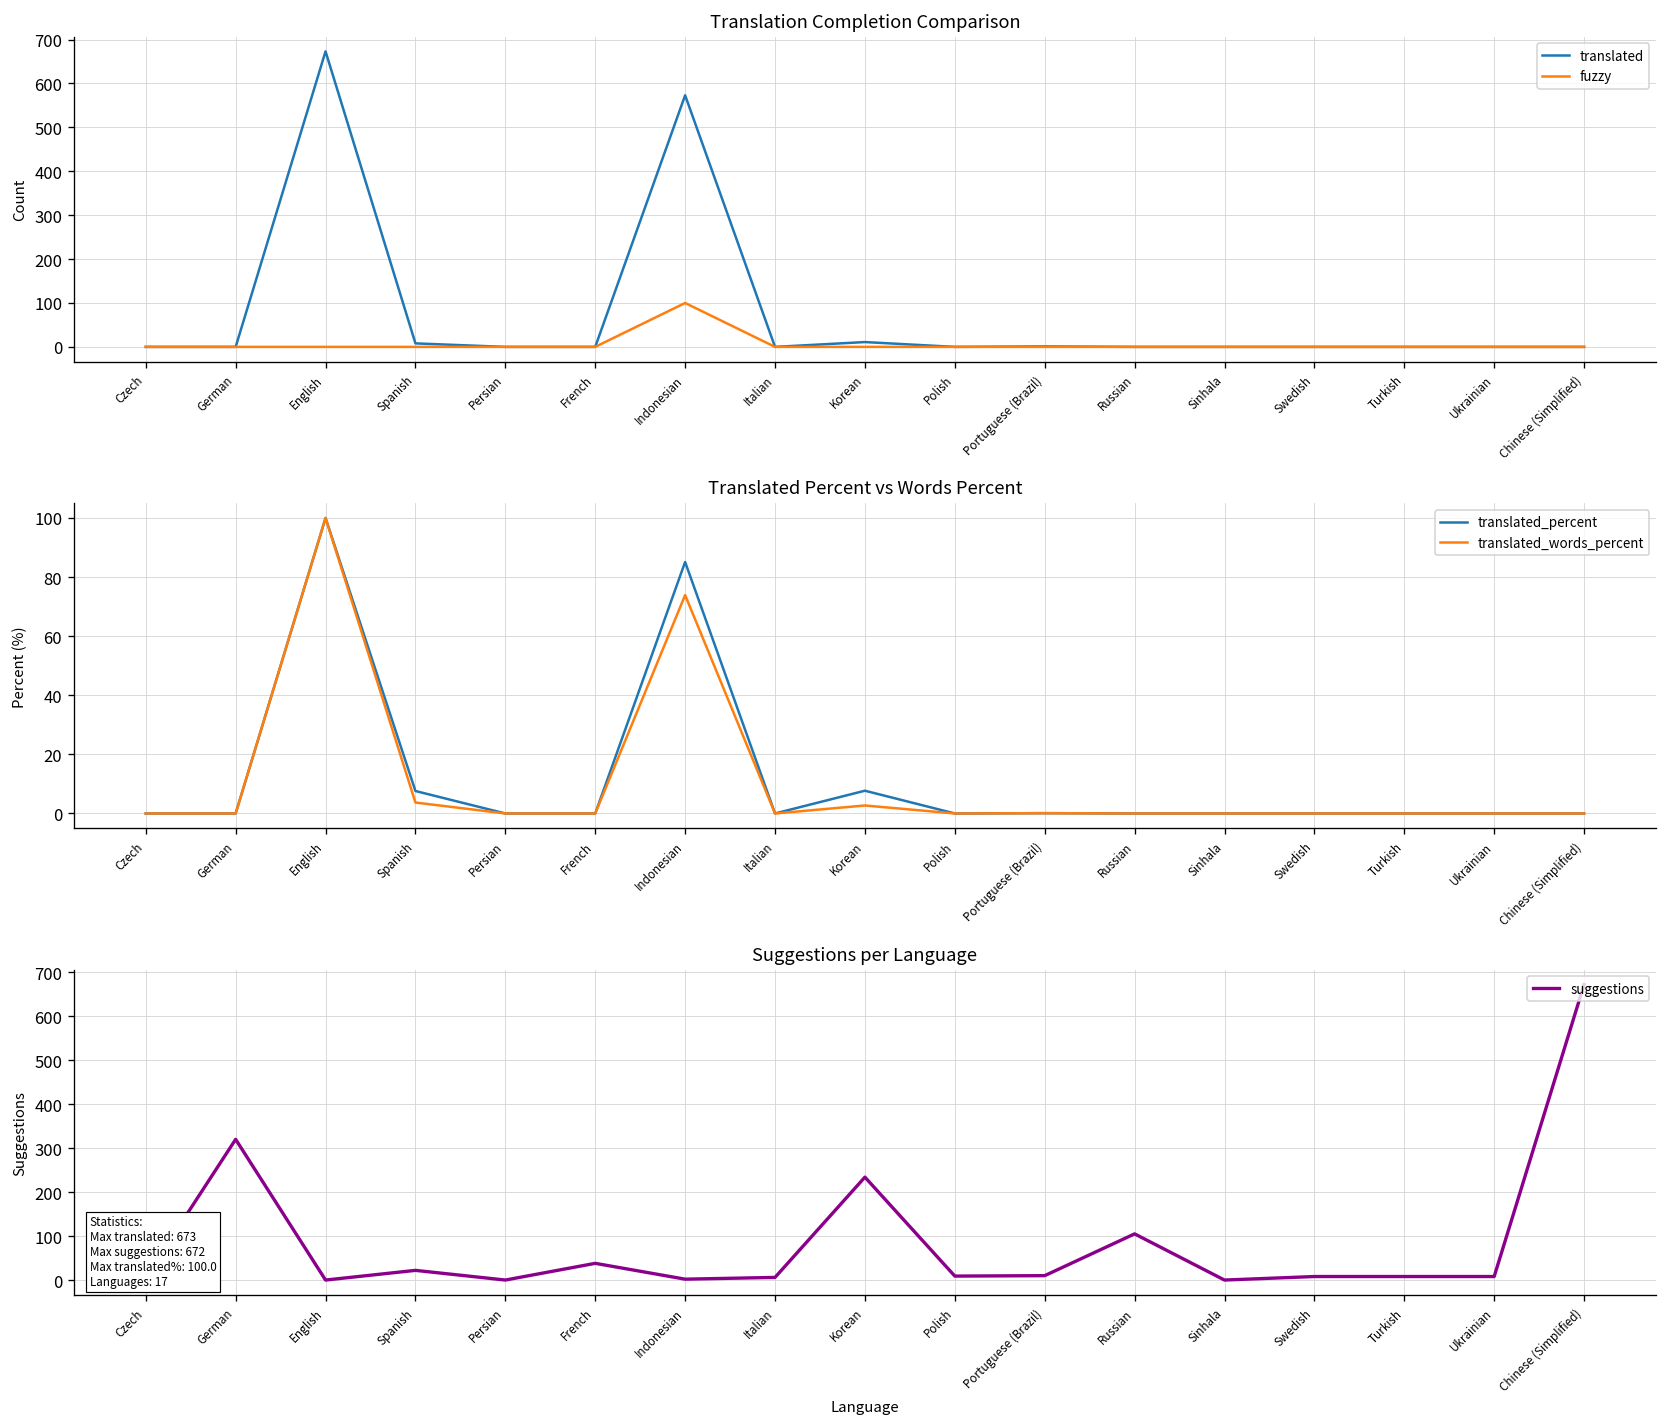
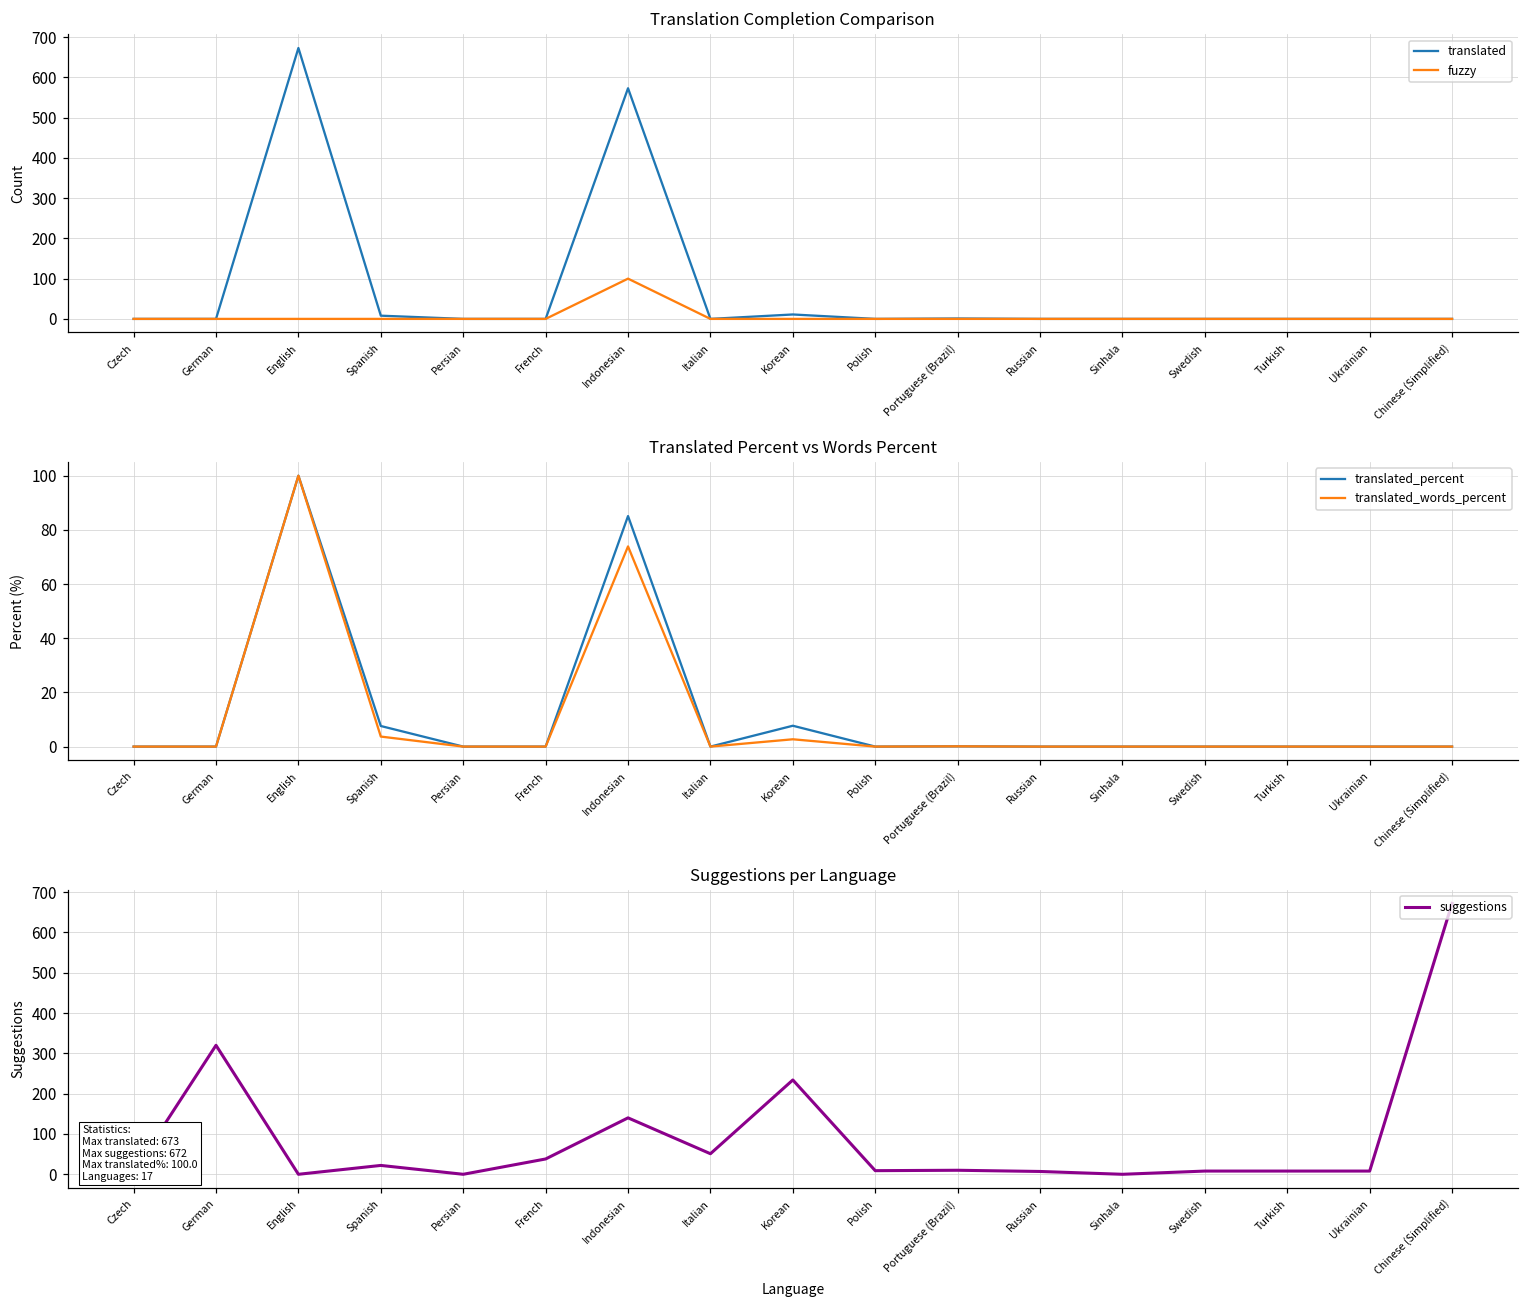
Suggestions per Language, Indonesian: 0 -> 140
Suggestions per Language, Italian: 10 -> 50
Suggestions per Language, Russian: 110 -> 10
